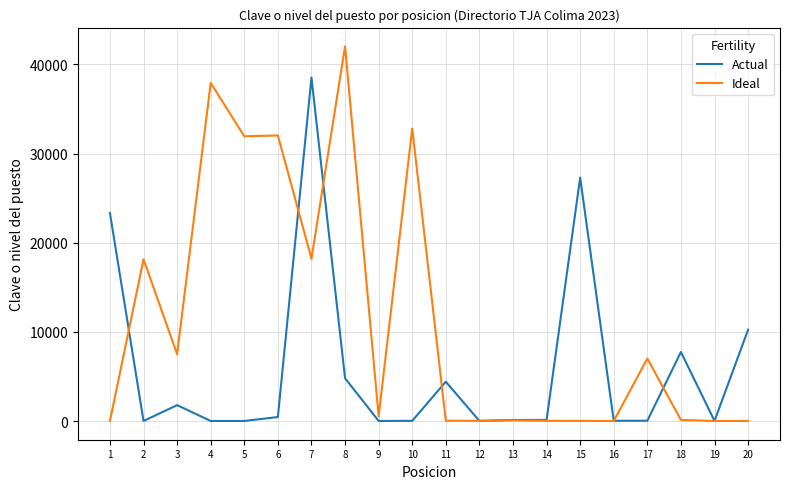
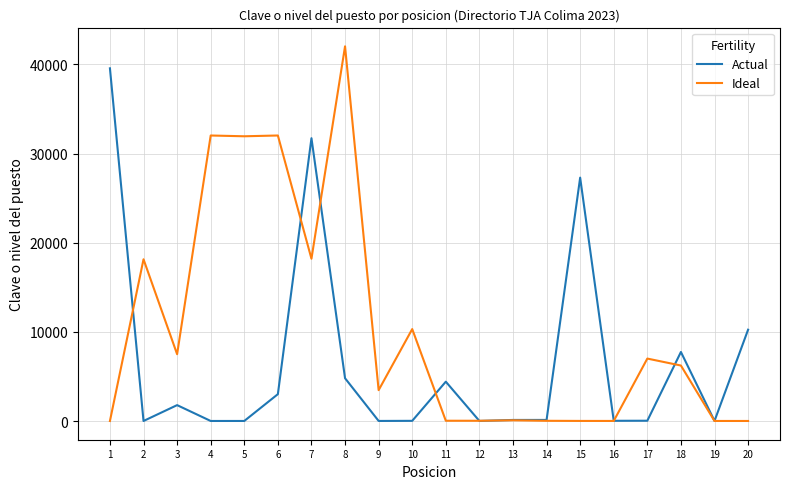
Actual, 1: 23000 -> 40000
Ideal, 4: 38000 -> 32000
Actual, 6: 0 -> 3000
Actual, 7: 39000 -> 32000
Ideal, 9: 1000 -> 3000
Ideal, 10: 33000 -> 10000
Ideal, 18: 0 -> 6000
